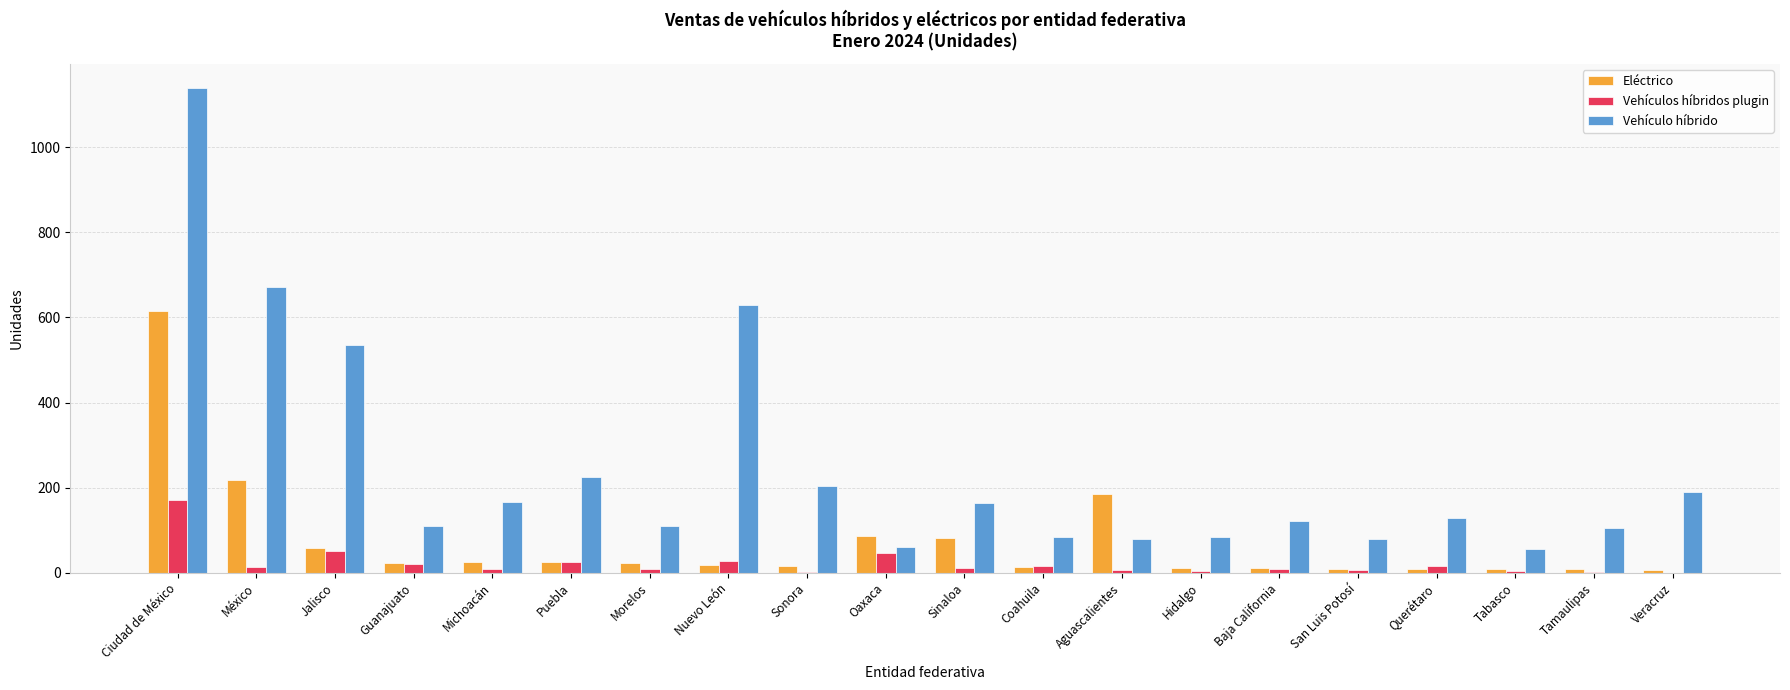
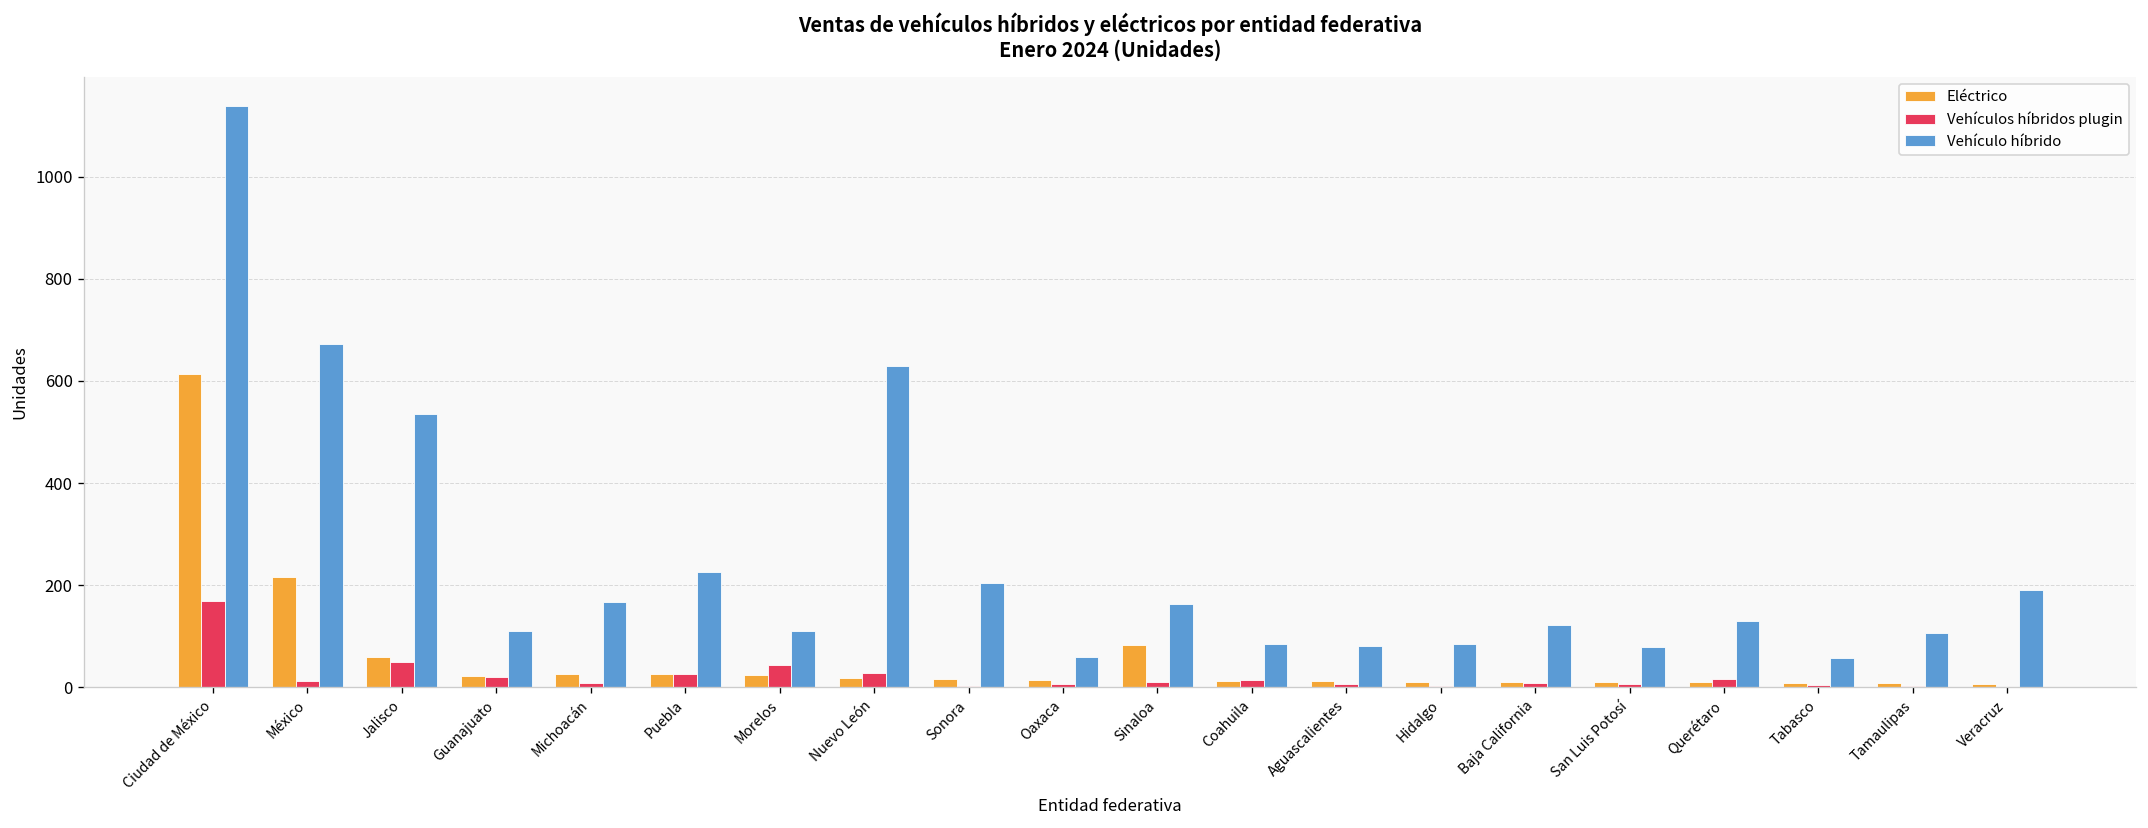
Vehículos híbridos plugin, Morelos: 10 -> 40
Eléctrico, Oaxaca: 90 -> 20
Vehículos híbridos plugin, Oaxaca: 50 -> 10
Eléctrico, Aguascalientes: 180 -> 10
